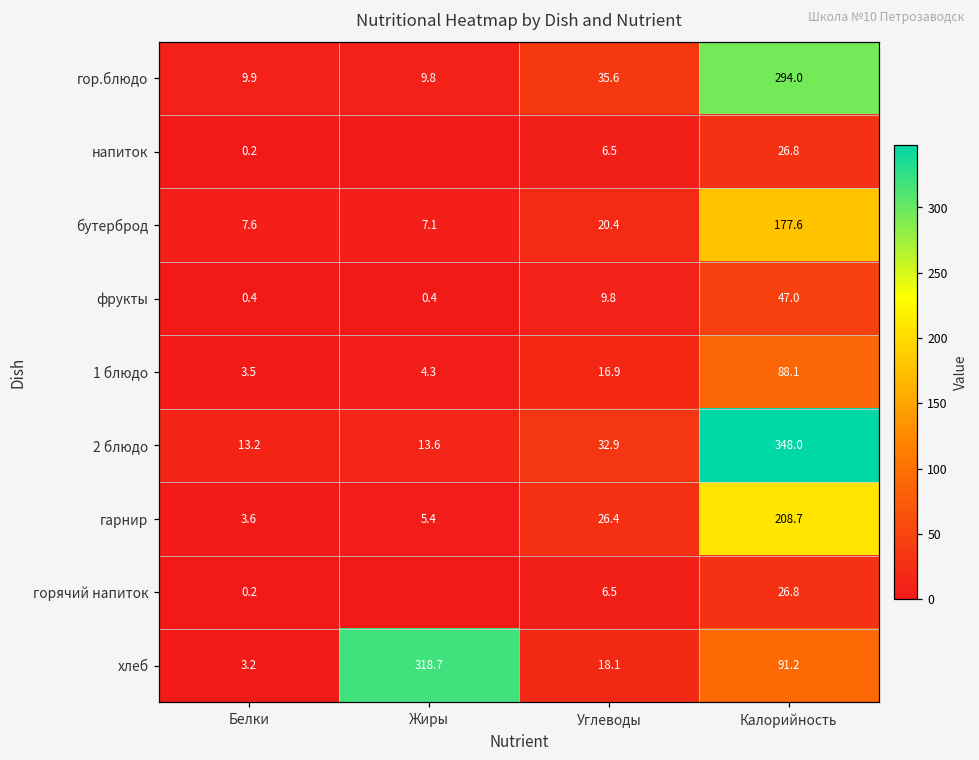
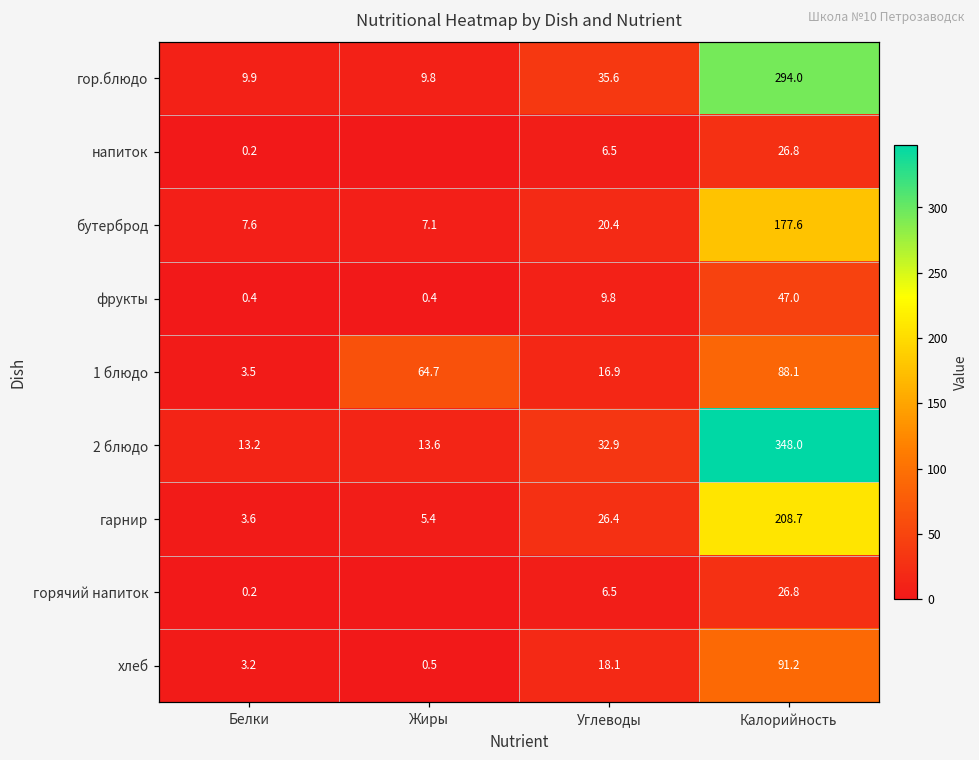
1 блюдо, Жиры: 4.3 -> 64.7
хлеб, Жиры: 318.7 -> 0.5
